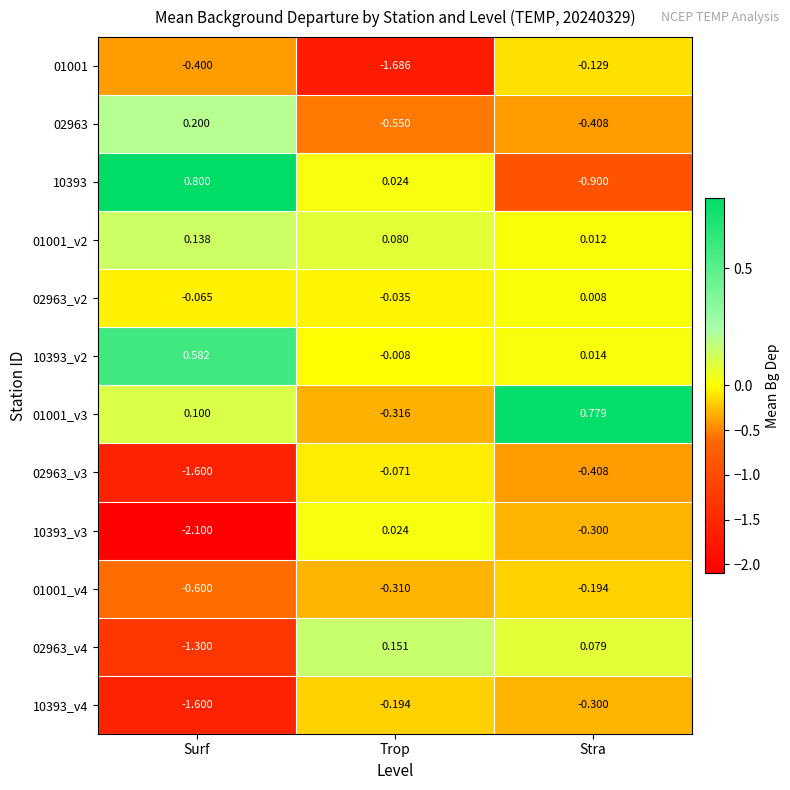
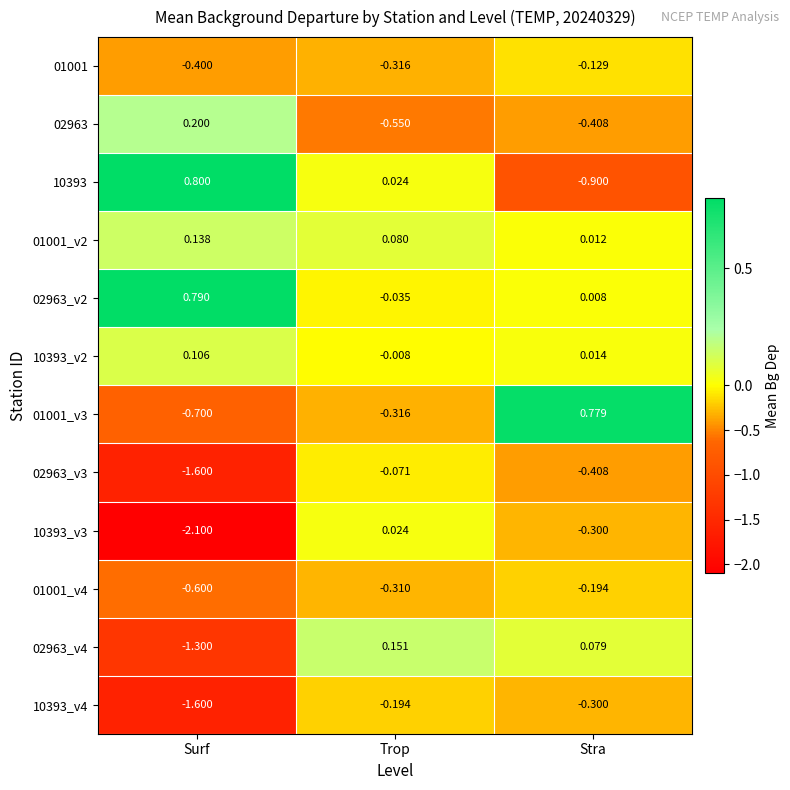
01001, Trop: -1.686 -> -0.316
02963_v2, Surf: -0.065 -> 0.790
10393_v2, Surf: 0.582 -> 0.106
01001_v3, Surf: 0.100 -> -0.700
